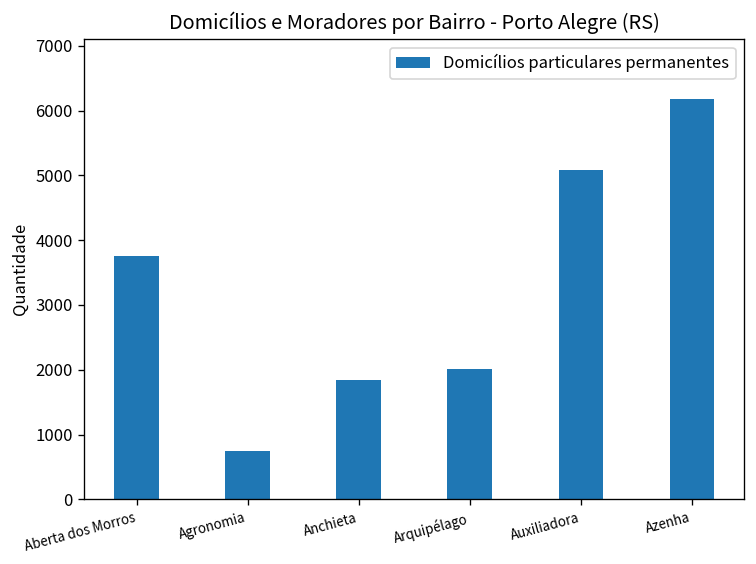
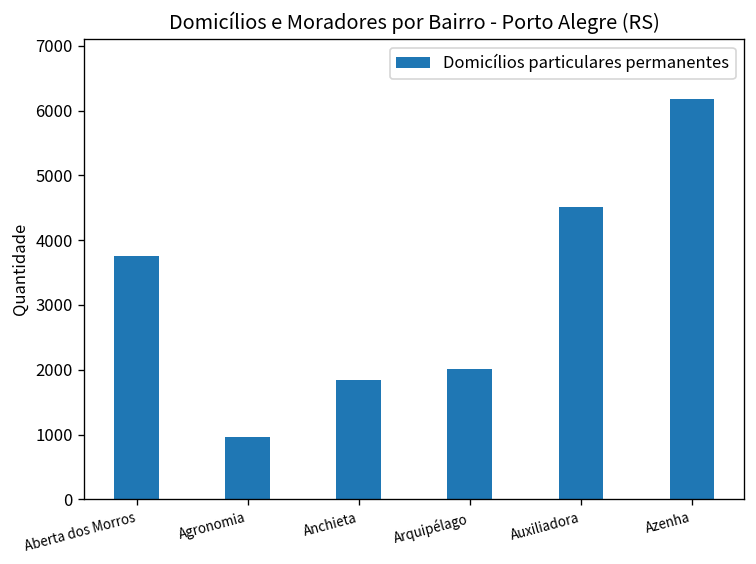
Agronomia: 700 -> 1000
Auxiliadora: 5100 -> 4500
